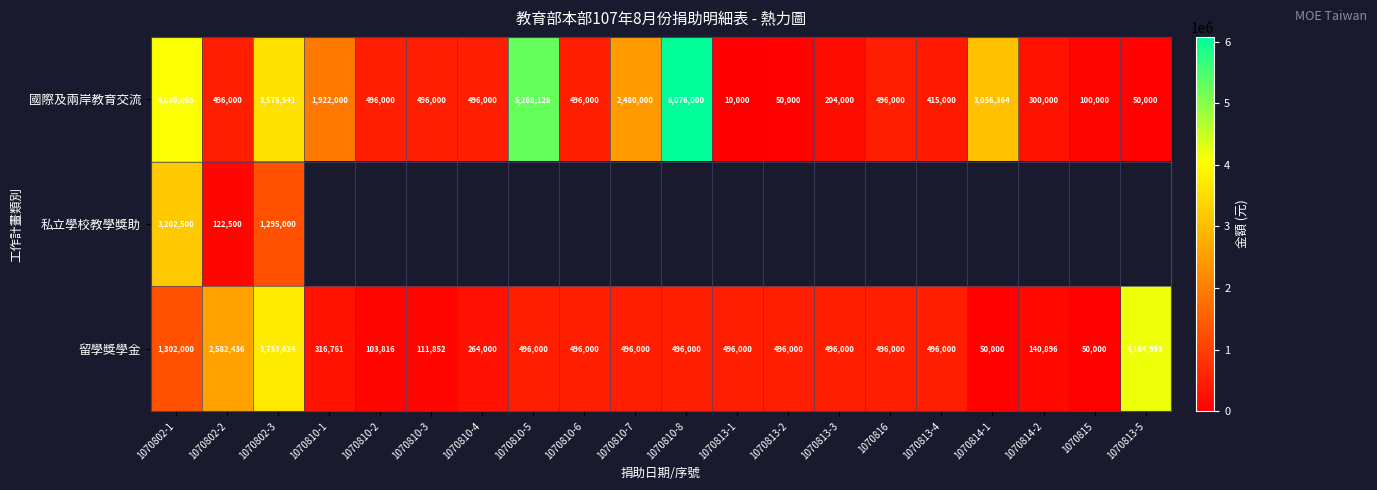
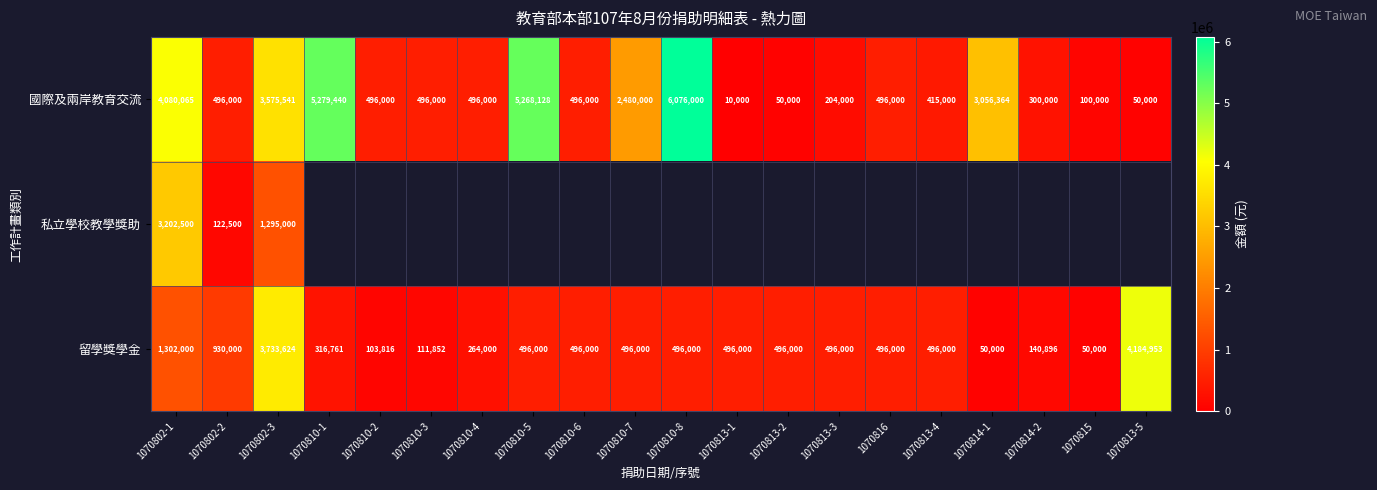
國際及兩岸教育交流, 1070810-1: 1,922,000 -> 5,279,440
留學獎學金, 1070802-2: 2,582,436 -> 930,000
